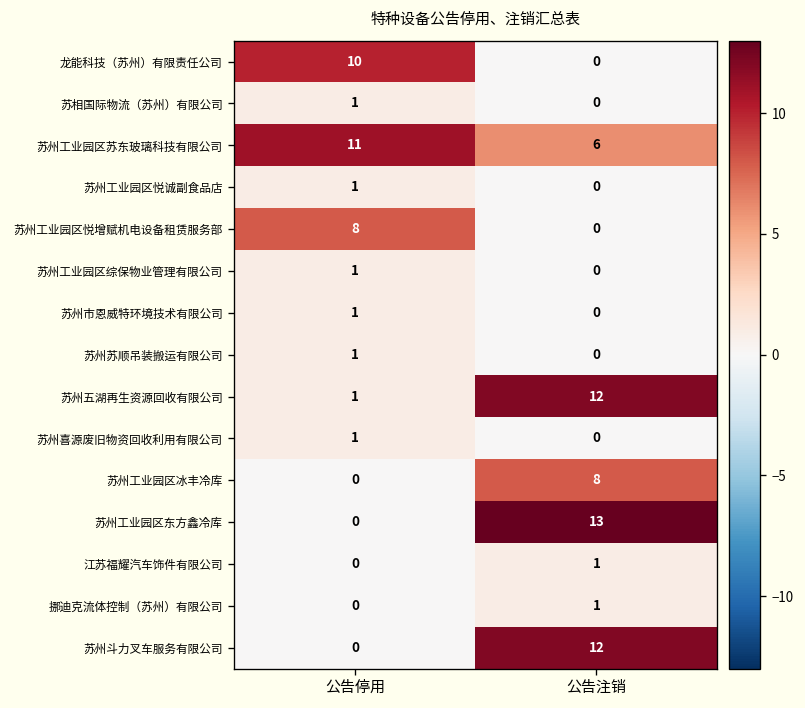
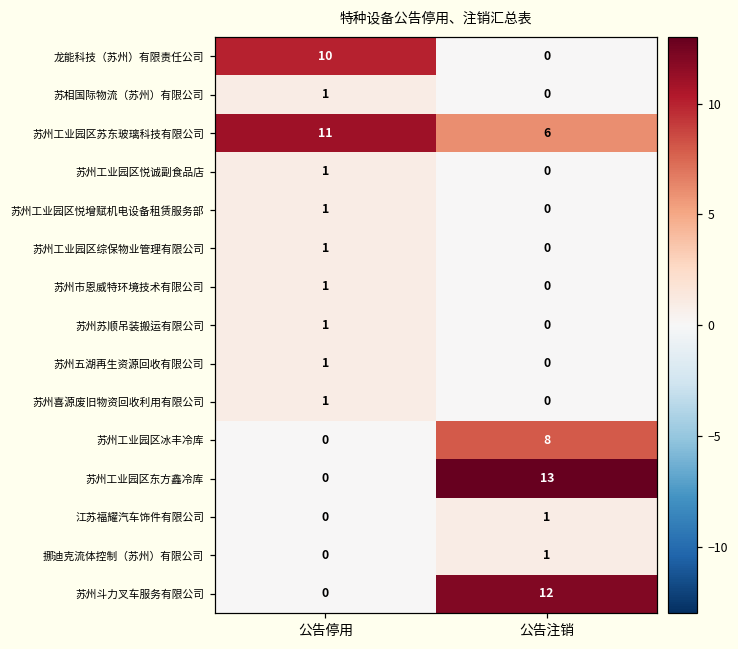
苏州工业园区悦增赋机电设备租赁服务部, 公告停用: 8 -> 1
苏州五湖再生资源回收有限公司, 公告注销: 12 -> 0
